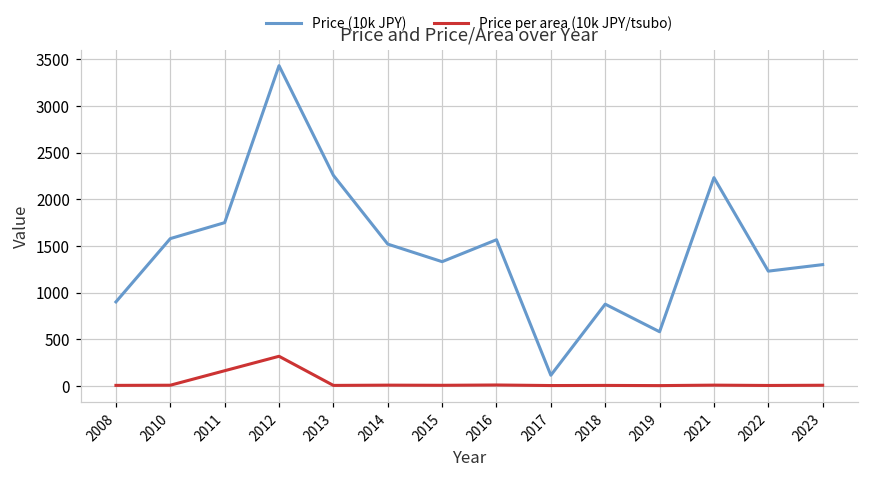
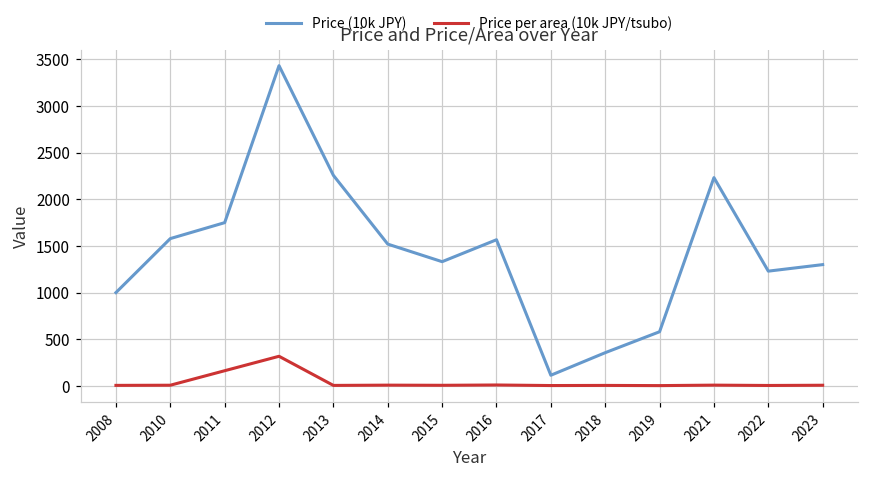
Price (10k JPY), 2008: 900 -> 1000
Price (10k JPY), 2018: 900 -> 400
